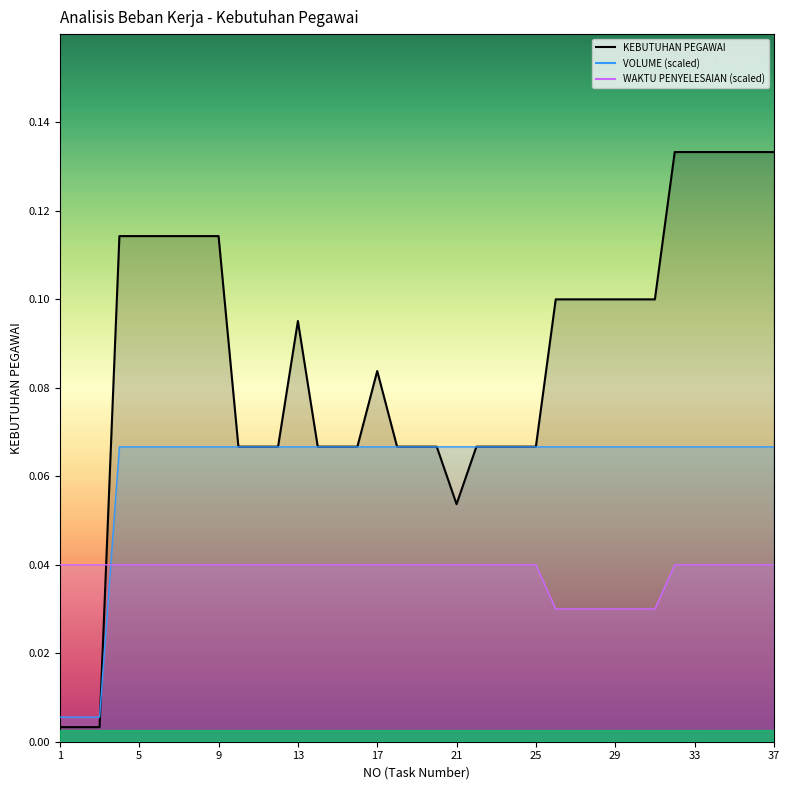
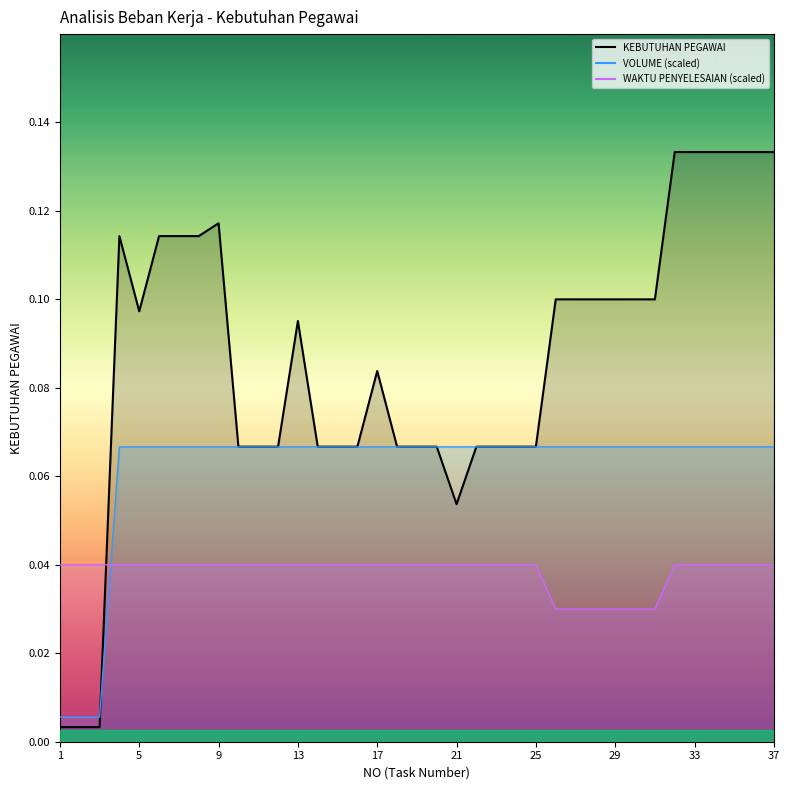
KEBUTUHAN PEGAWAI, 5: 0.114 -> 0.097
KEBUTUHAN PEGAWAI, 9: 0.114 -> 0.117
